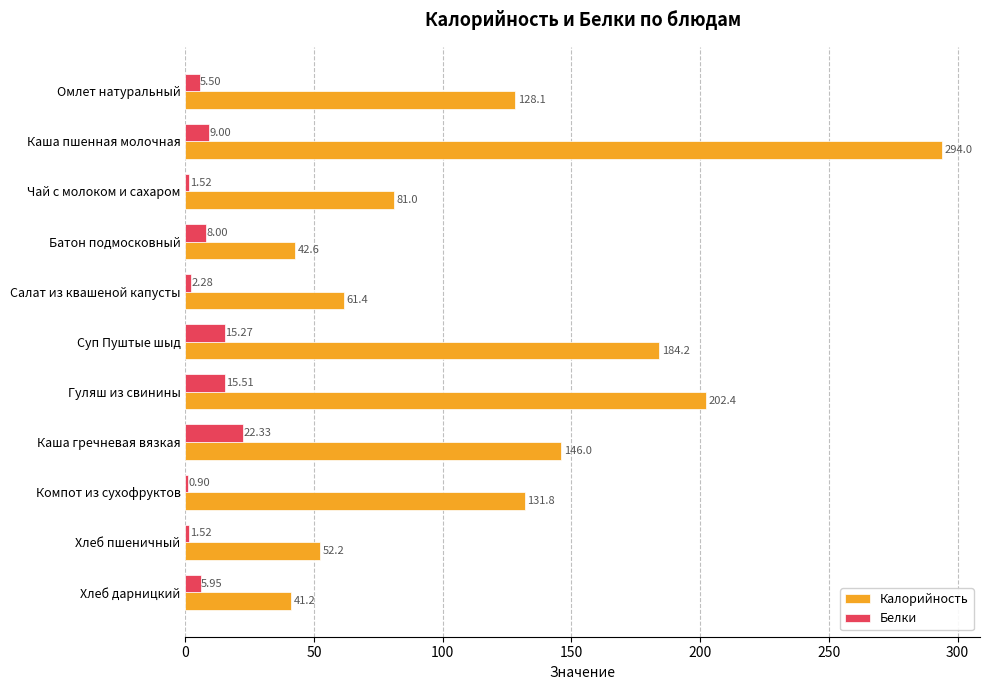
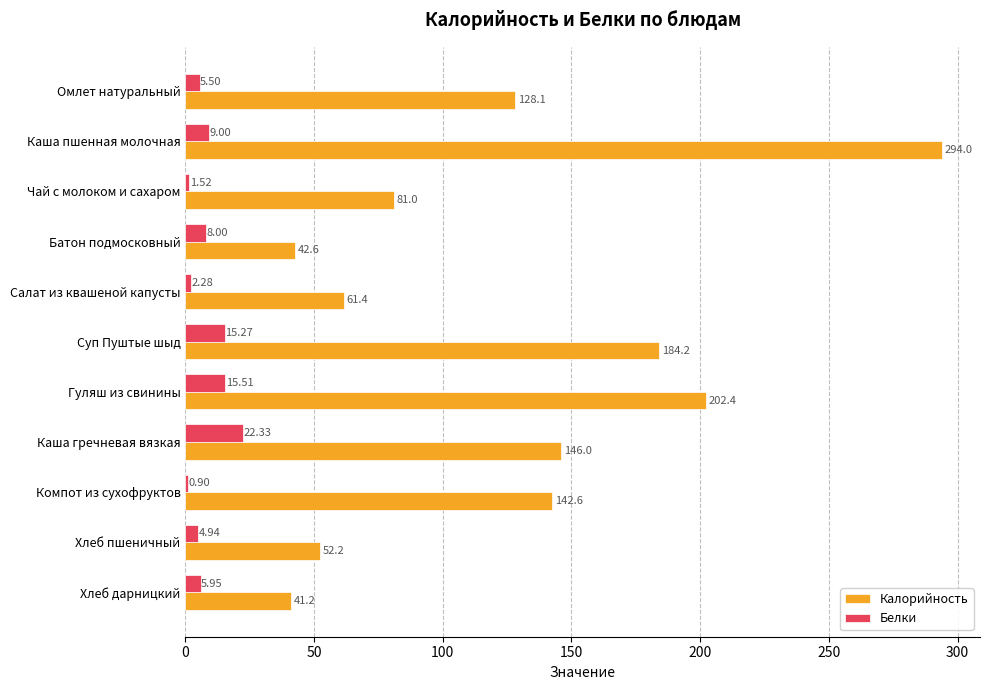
Калорийность, Компот из сухофруктов: 131.8 -> 142.6
Белки, Хлеб пшеничный: 1.52 -> 4.94
